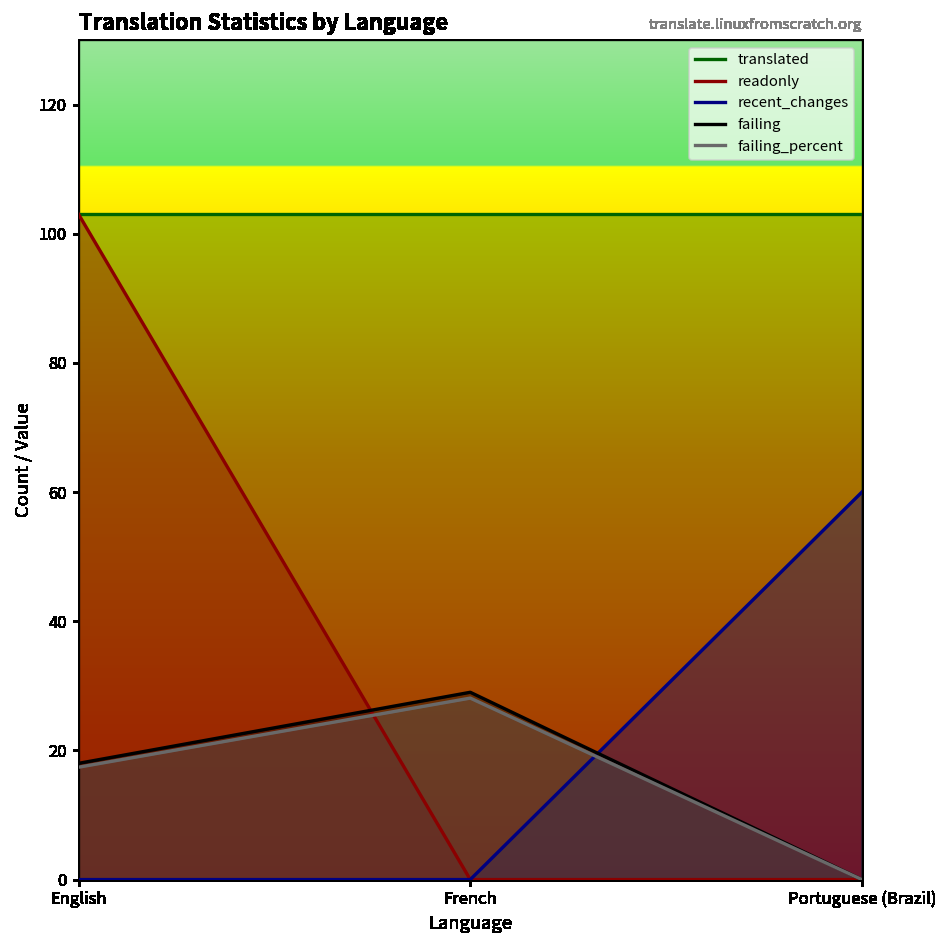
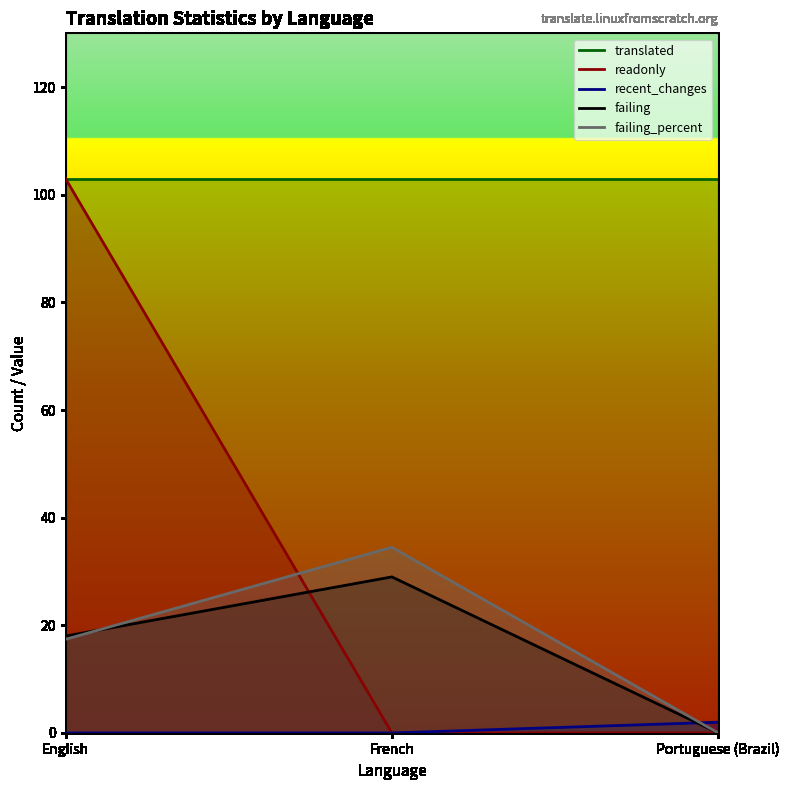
failing_percent, French: 28 -> 35
recent_changes, Portuguese (Brazil): 60 -> 2
